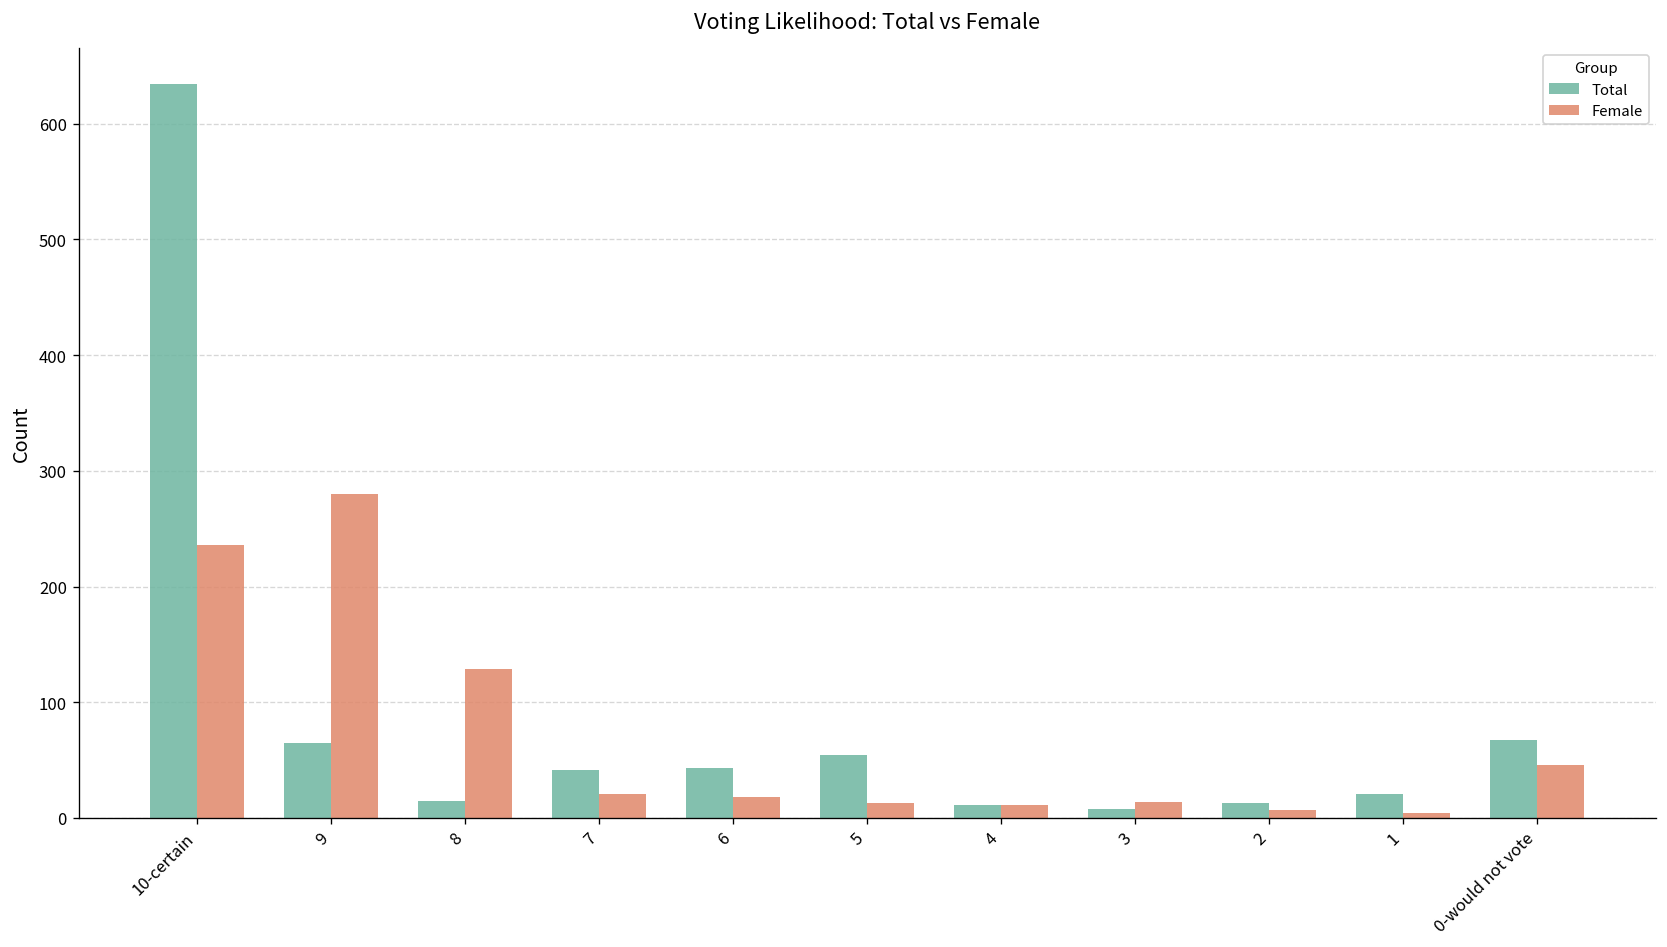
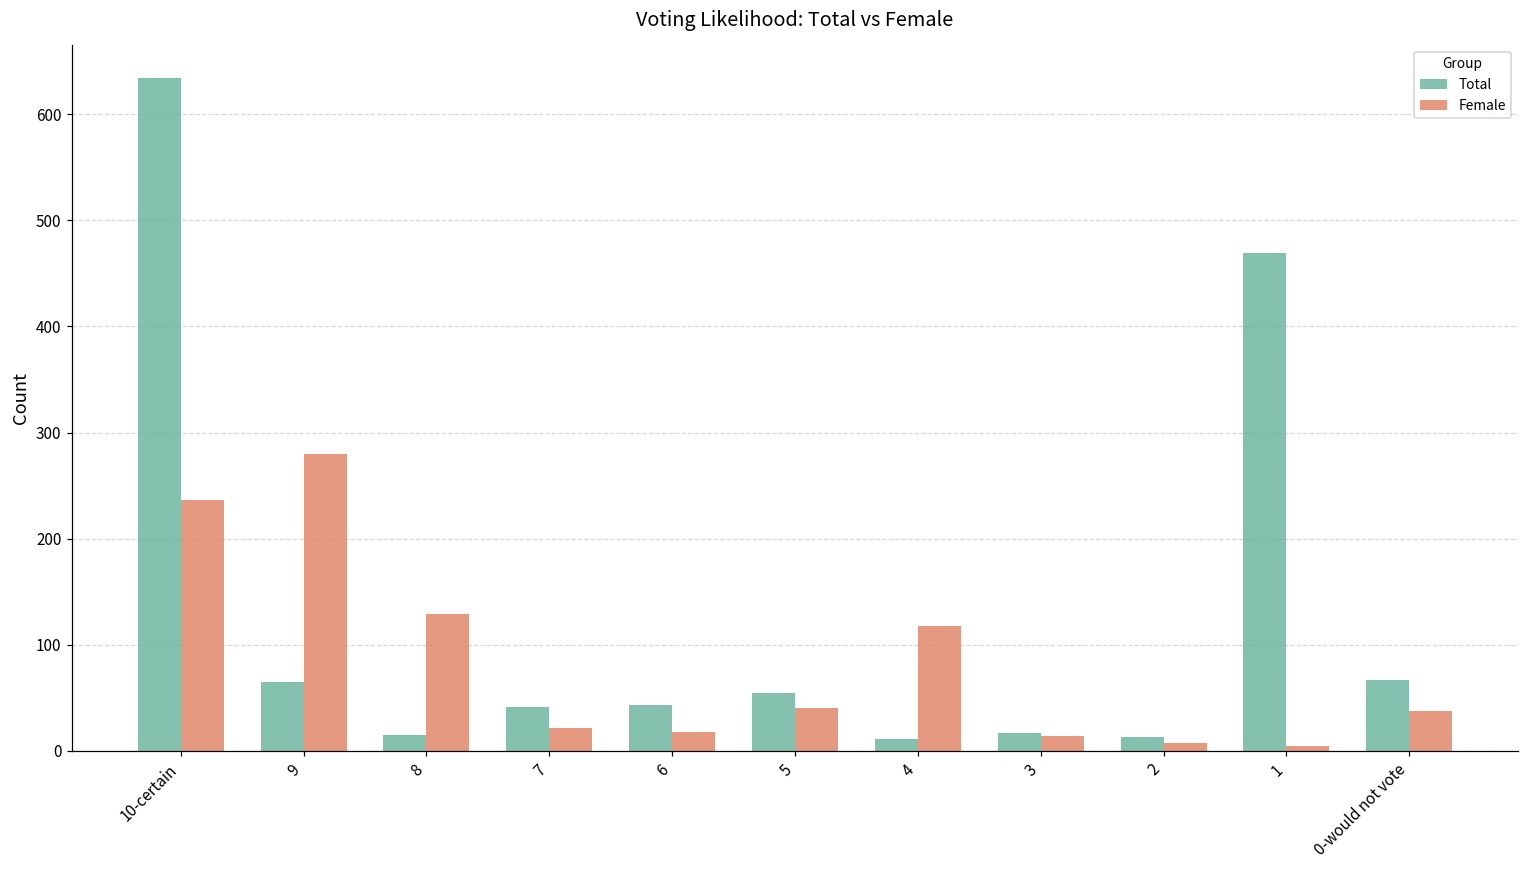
Female, 5: 10 -> 40
Female, 4: 10 -> 120
Total, 3: 10 -> 20
Total, 1: 20 -> 470
Female, 0-would not vote: 50 -> 40
